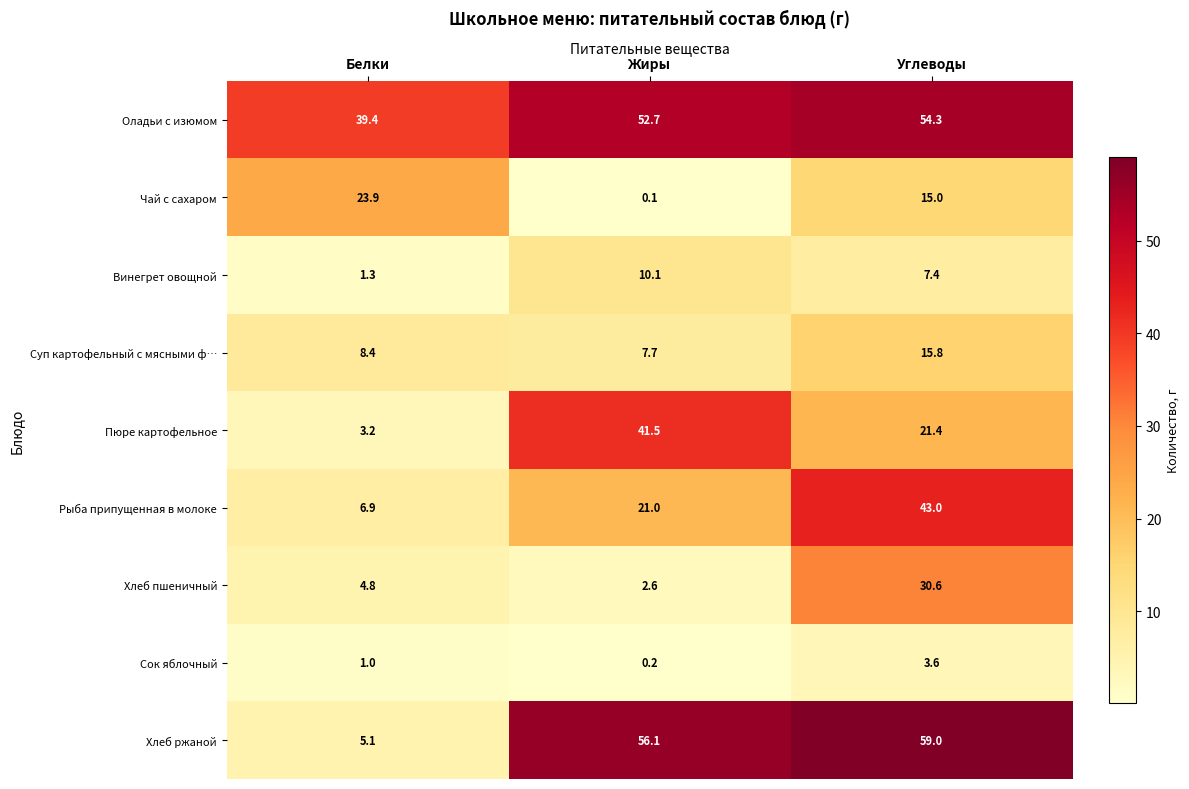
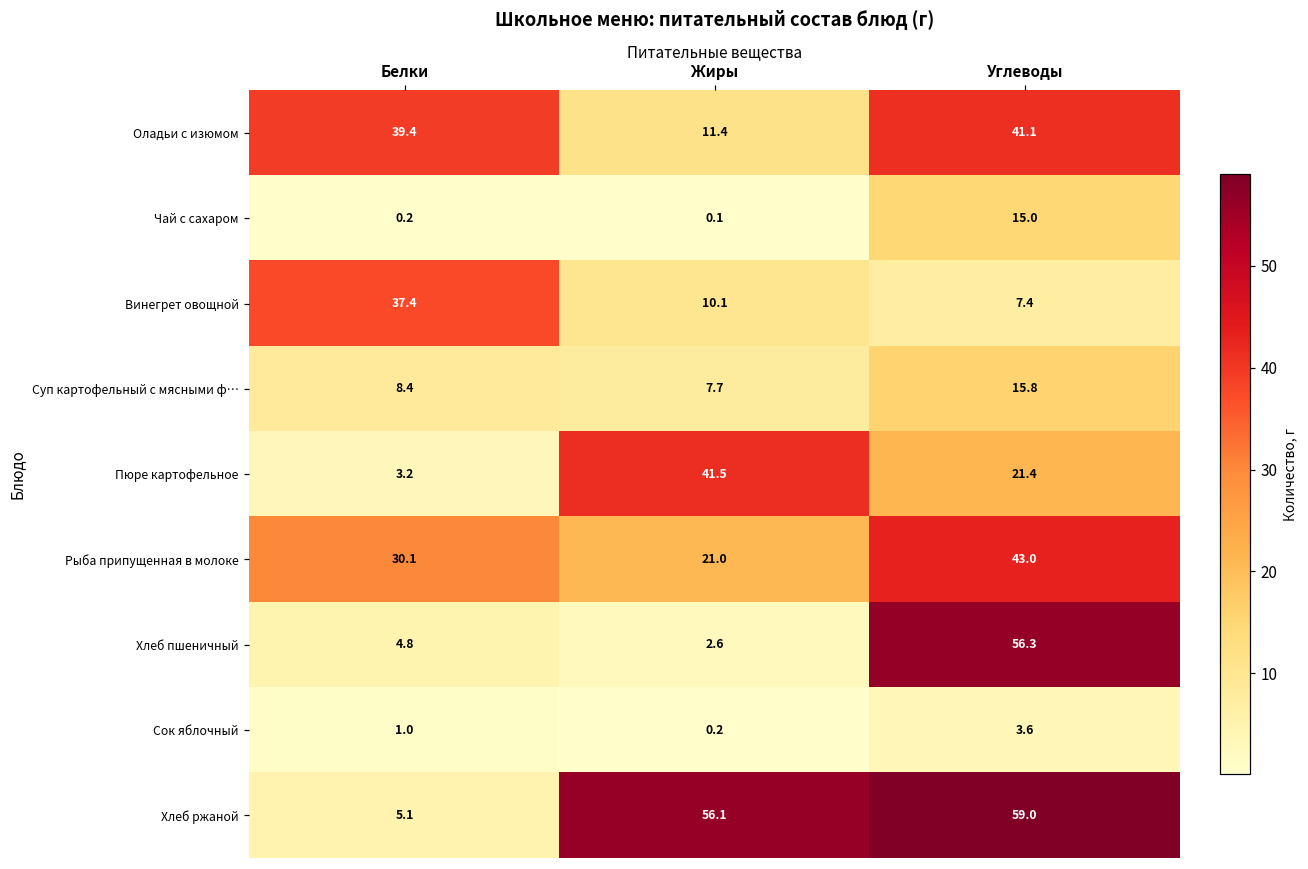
Оладьи с изюмом, Жиры: 52.7 -> 11.4
Оладьи с изюмом, Углеводы: 54.3 -> 41.1
Чай с сахаром, Белки: 23.9 -> 0.2
Винегрет овощной, Белки: 1.3 -> 37.4
Рыба припущенная в молоке, Белки: 6.9 -> 30.1
Хлеб пшеничный, Углеводы: 30.6 -> 56.3
